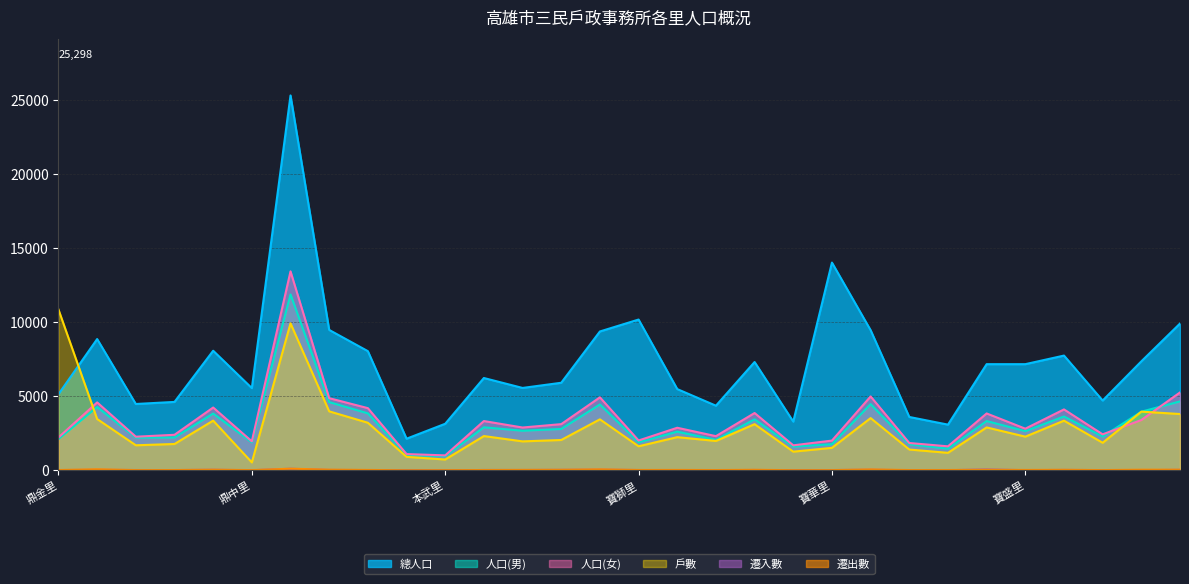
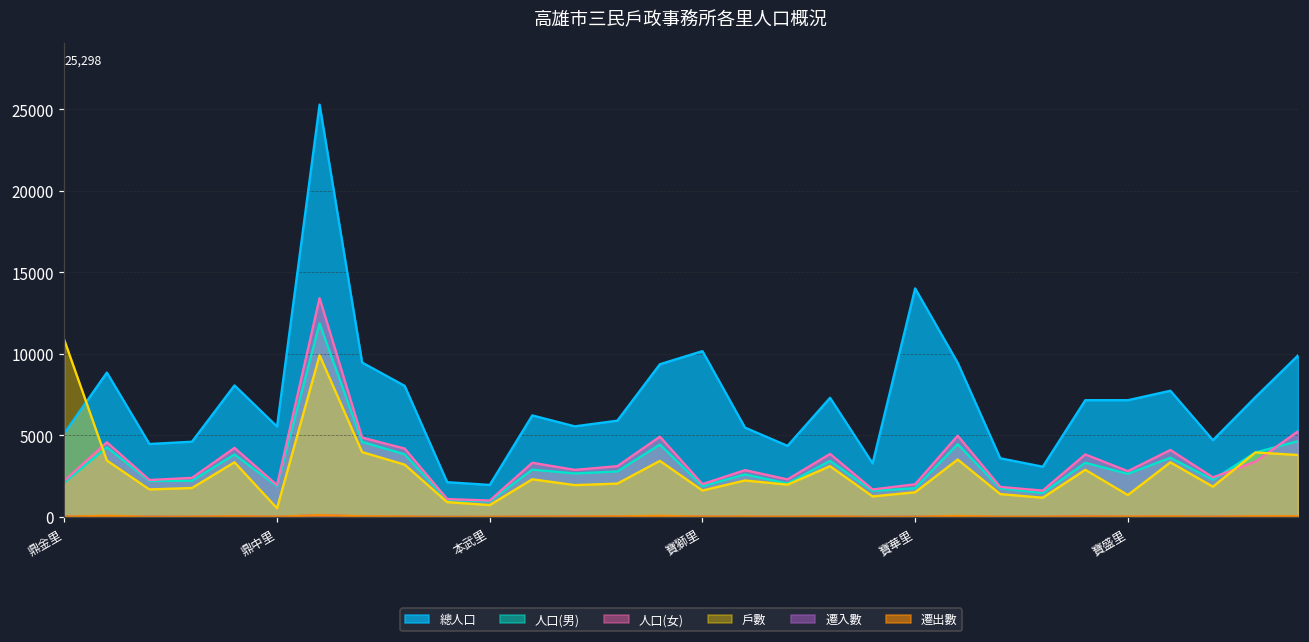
總人口, 本武里: 3100 -> 2000
戶數, 寶盛里: 2300 -> 1300
